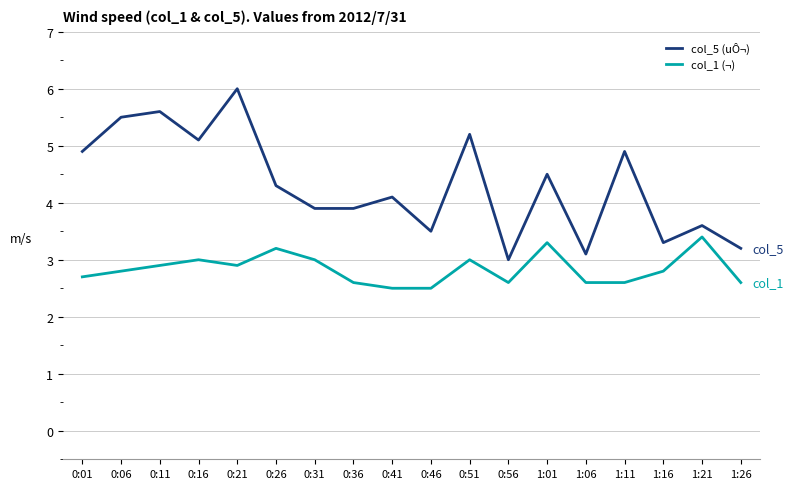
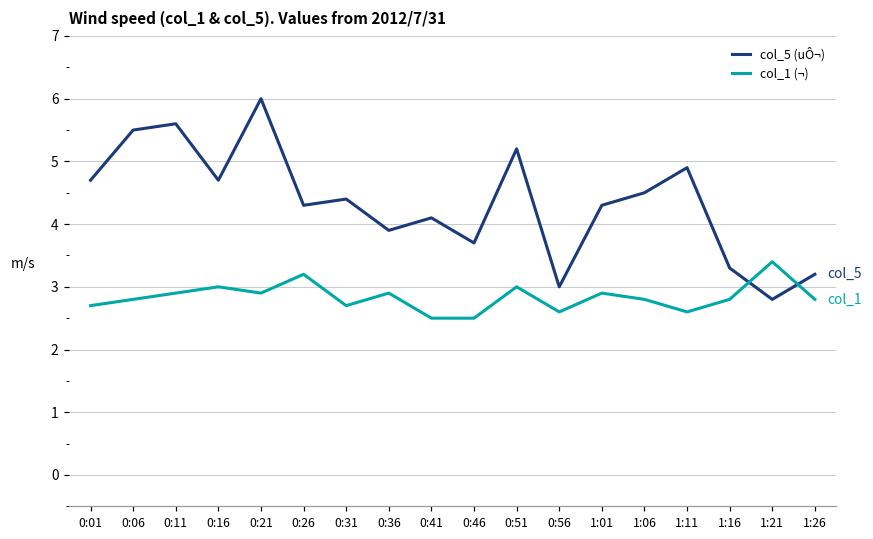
col_5 (uÔ¬), 0:01: 4.9 -> 4.7
col_5 (uÔ¬), 0:16: 5.1 -> 4.7
col_5 (uÔ¬), 0:31: 3.9 -> 4.4
col_1 (¬), 0:31: 3.0 -> 2.7
col_1 (¬), 0:36: 2.6 -> 2.9
col_5 (uÔ¬), 0:46: 3.5 -> 3.7
col_5 (uÔ¬), 1:01: 4.5 -> 4.3
col_1 (¬), 1:01: 3.3 -> 2.9
col_5 (uÔ¬), 1:06: 3.1 -> 4.5
col_1 (¬), 1:06: 2.6 -> 2.8
col_5 (uÔ¬), 1:21: 3.6 -> 2.8
col_1 (¬), 1:26: 2.6 -> 2.8
